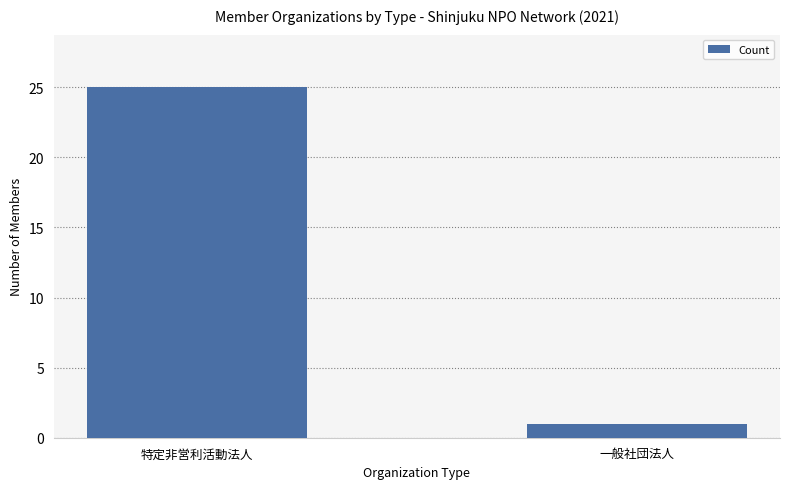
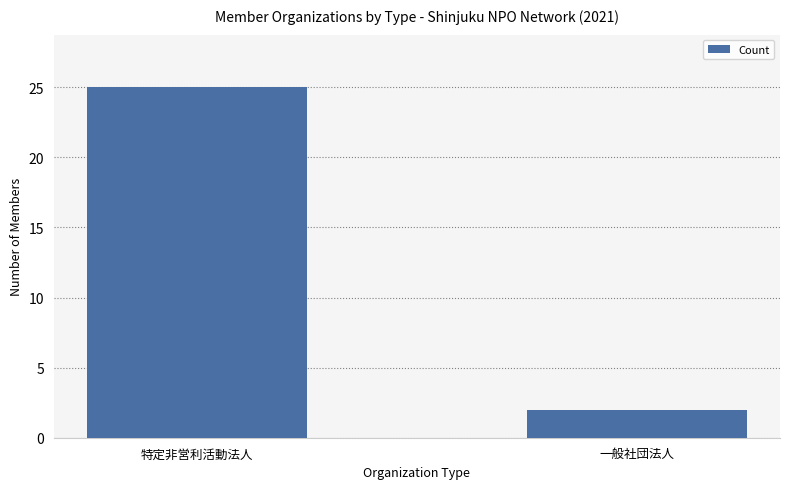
一般社団法人: 1 -> 2
